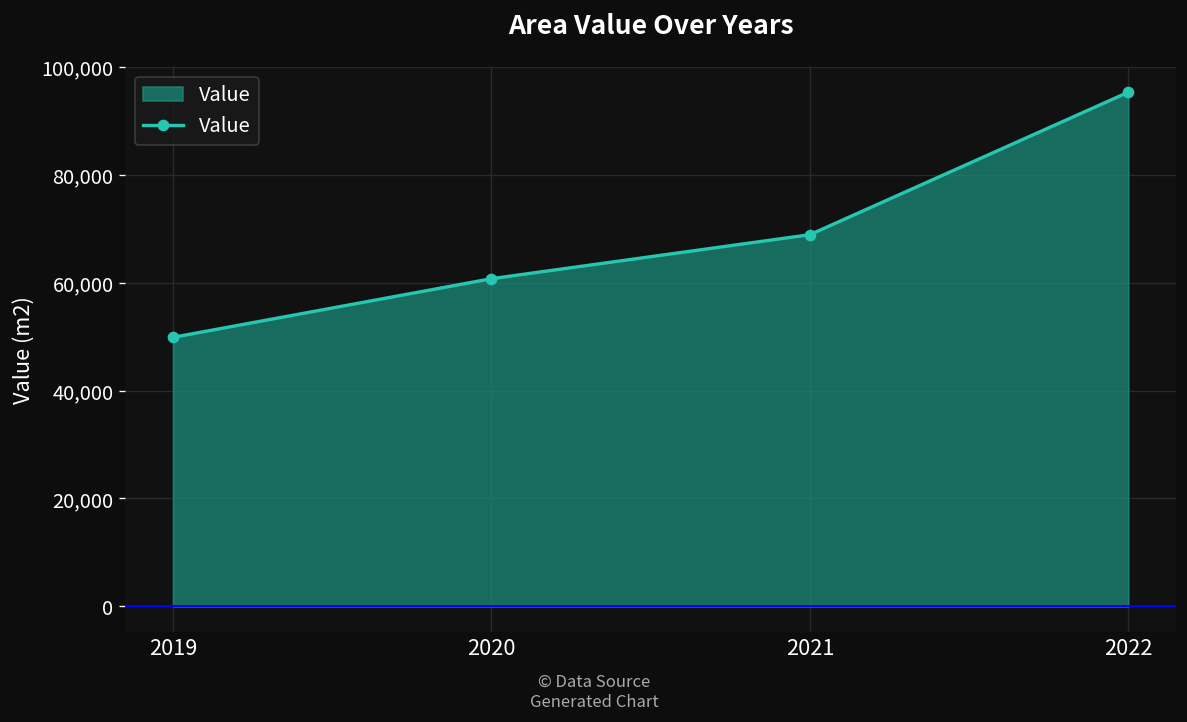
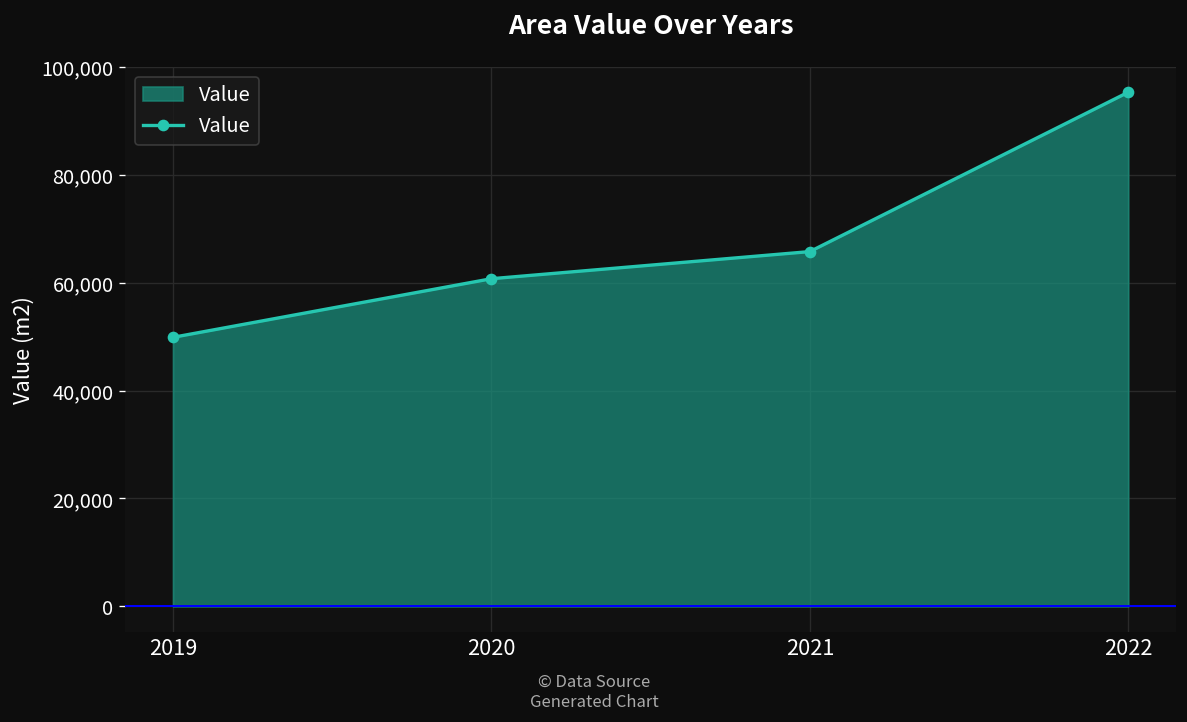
2021: 69,000 -> 66,000
